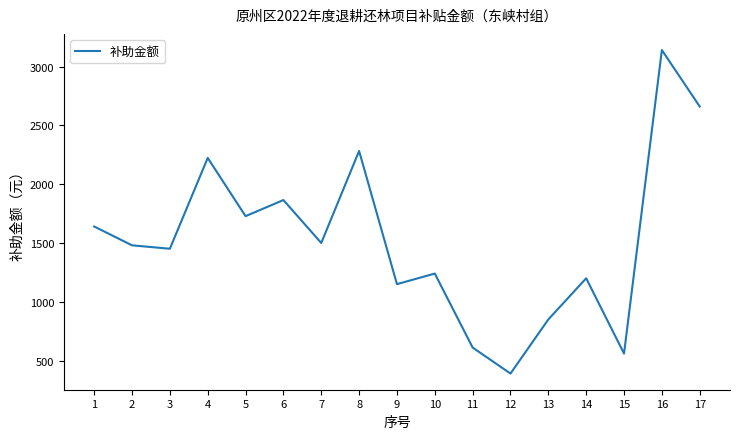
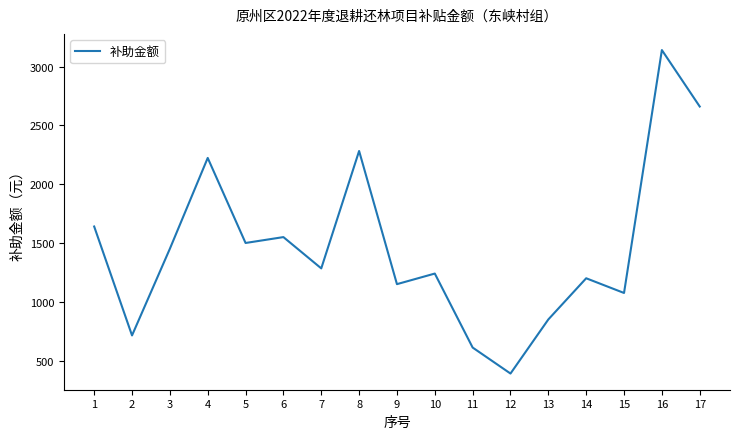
2: 1480 -> 710
5: 1730 -> 1500
6: 1870 -> 1550
7: 1500 -> 1280
15: 560 -> 1080
